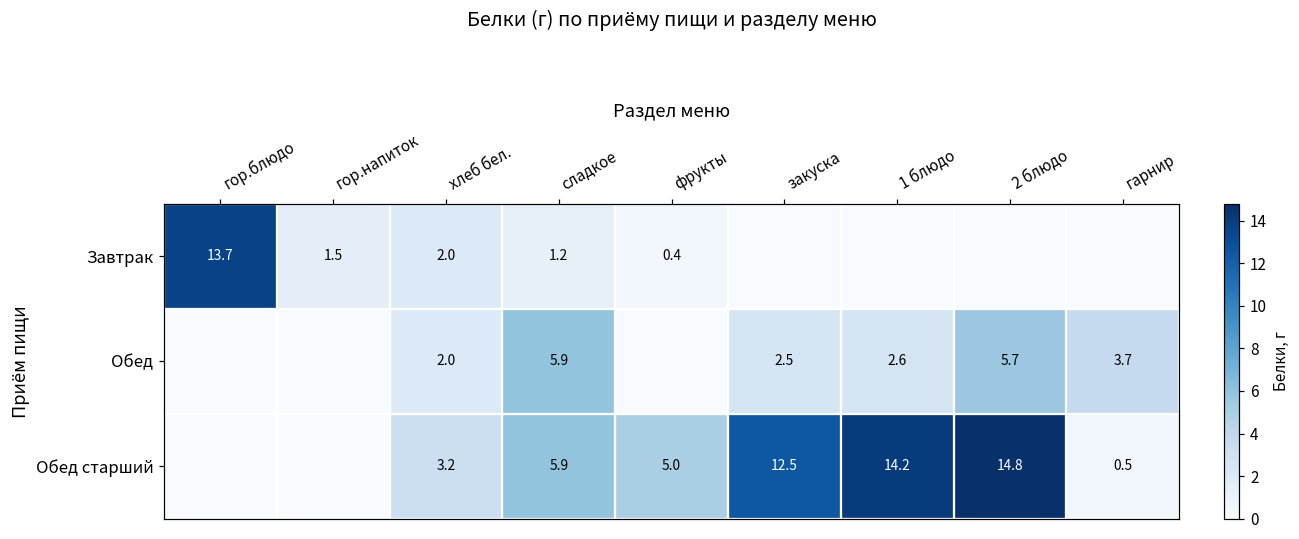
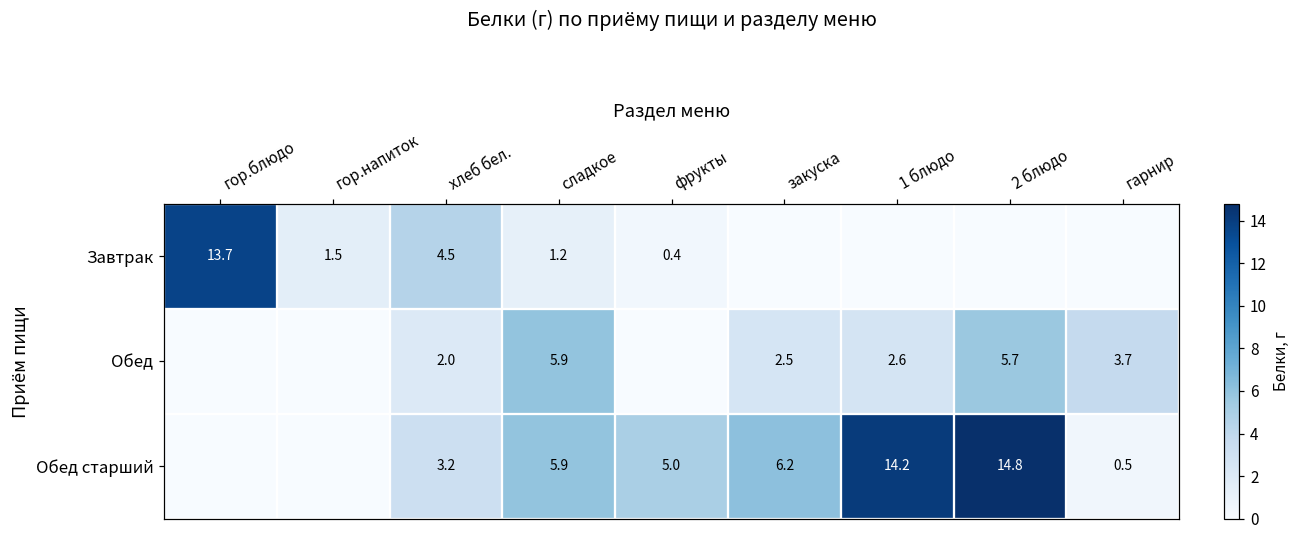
Завтрак, хлеб бел.: 2.0 -> 4.5
Обед старший, закуска: 12.5 -> 6.2
